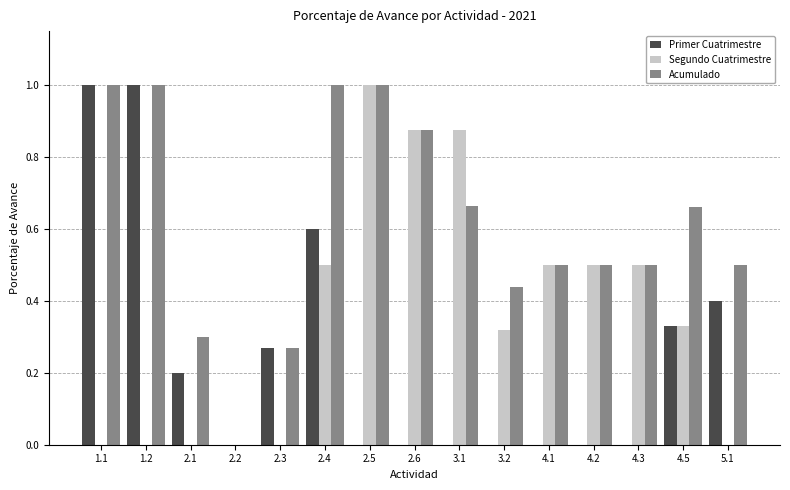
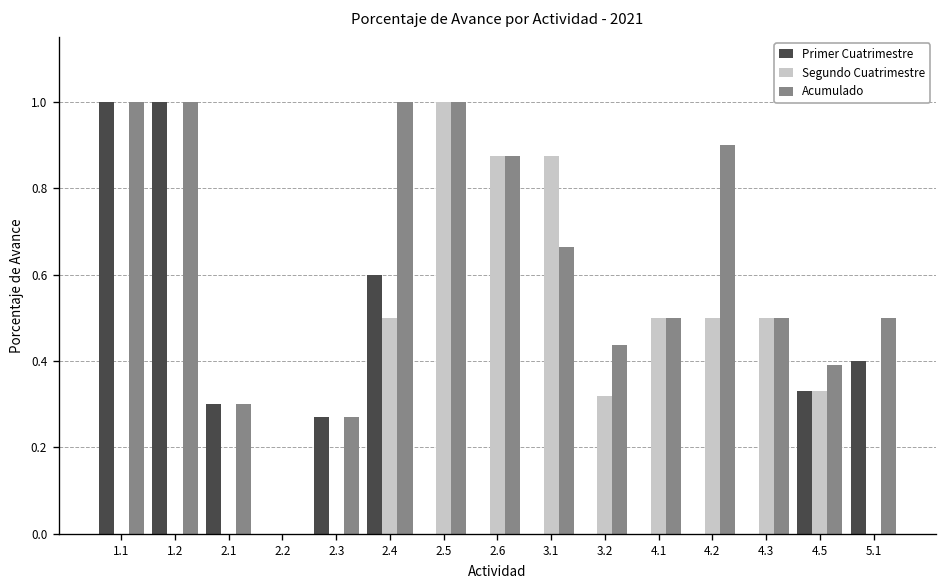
Primer Cuatrimestre, 2.1: 0.2 -> 0.3
Acumulado, 4.2: 0.5 -> 0.9
Acumulado, 4.5: 0.66 -> 0.39
